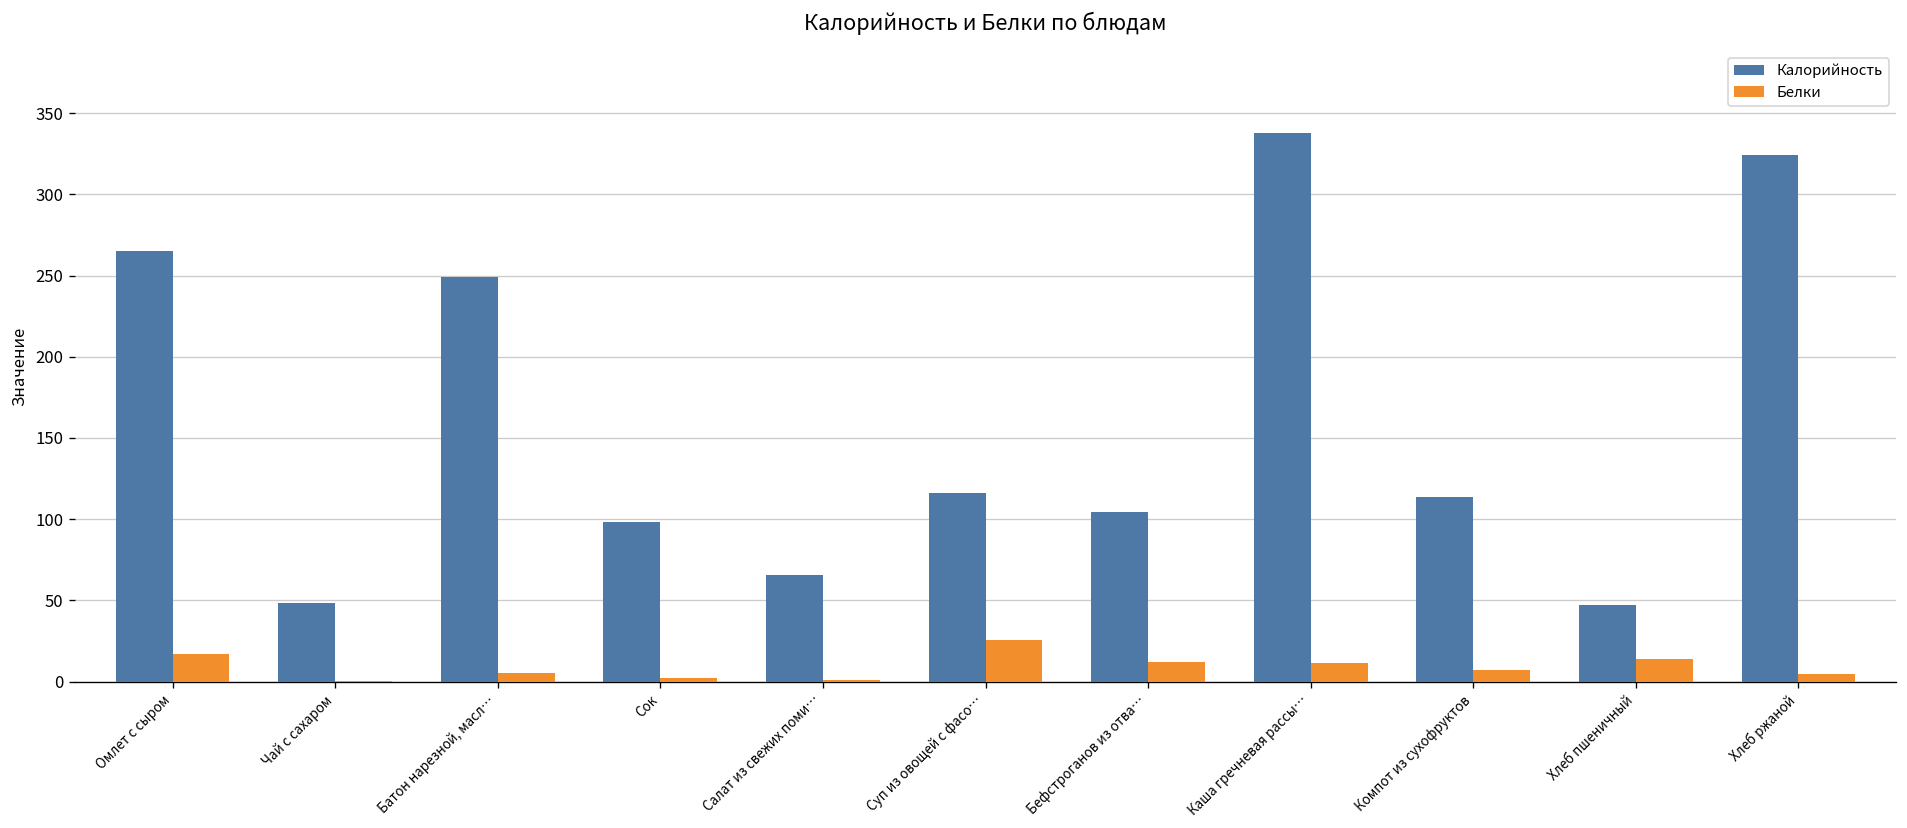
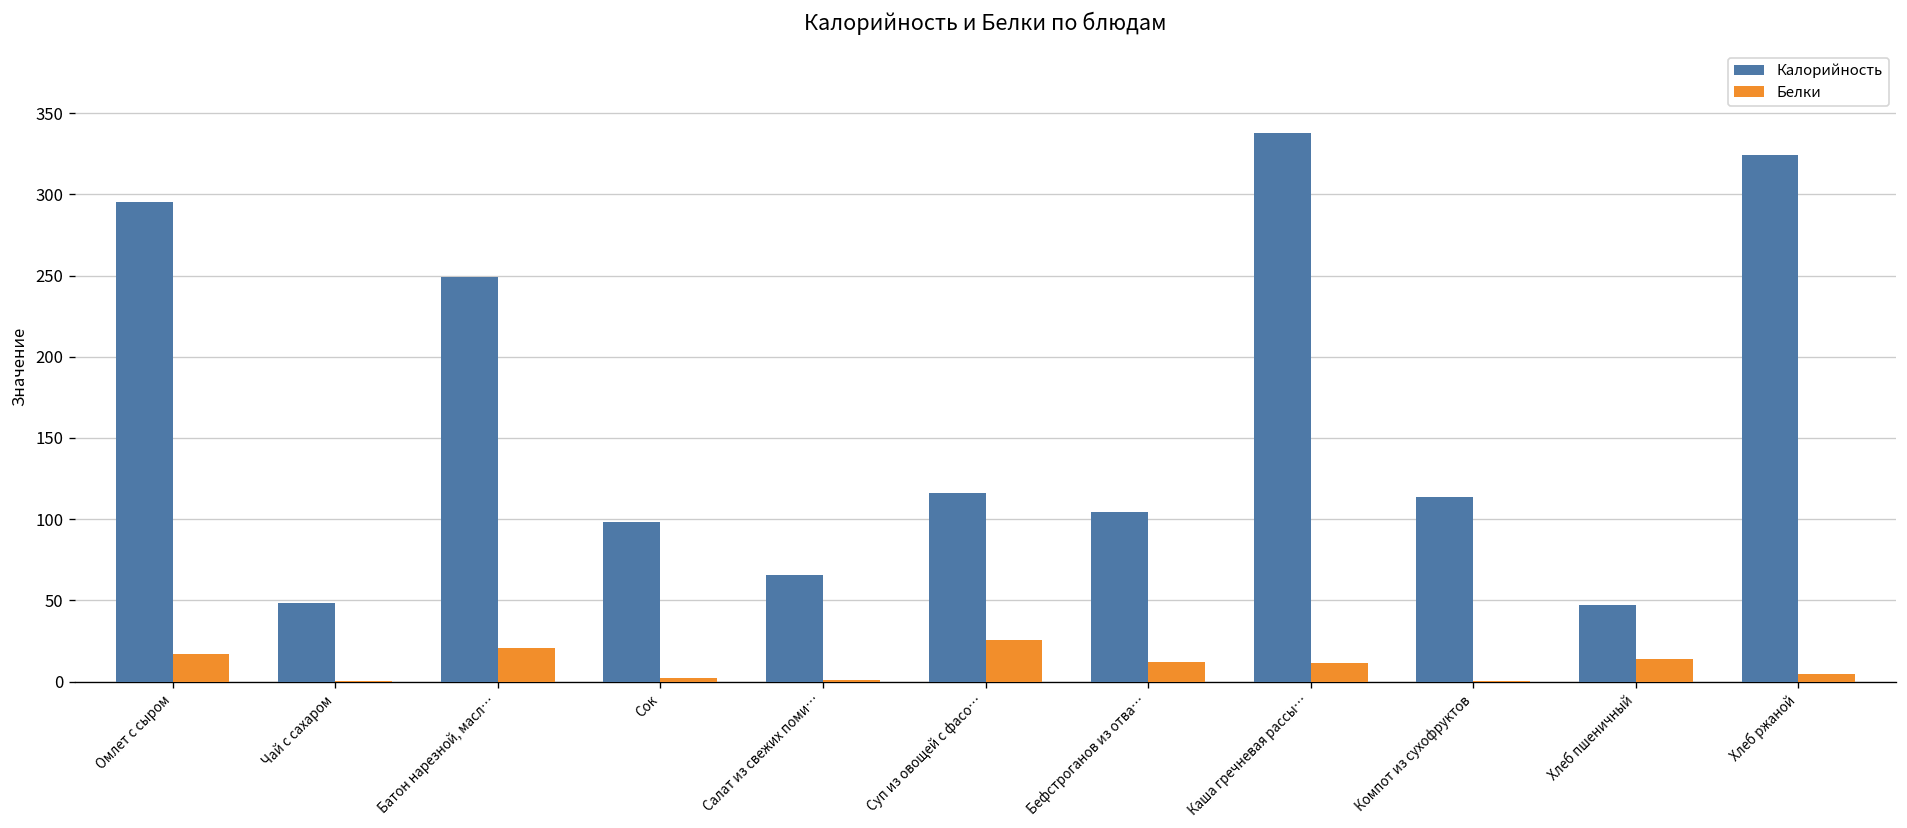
Калорийность, Омлет с сыром: 265 -> 295
Белки, Батон нарезной, масл…: 5 -> 20
Белки, Компот из сухофруктов: 7 -> 1
